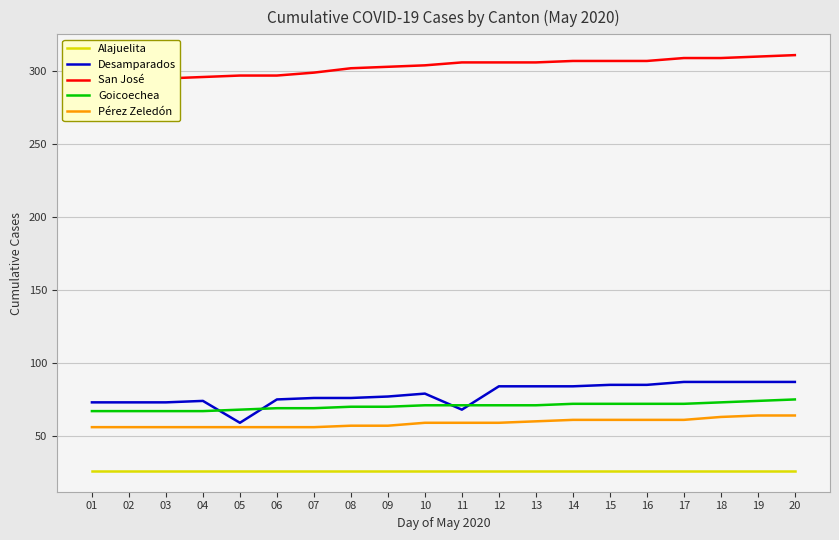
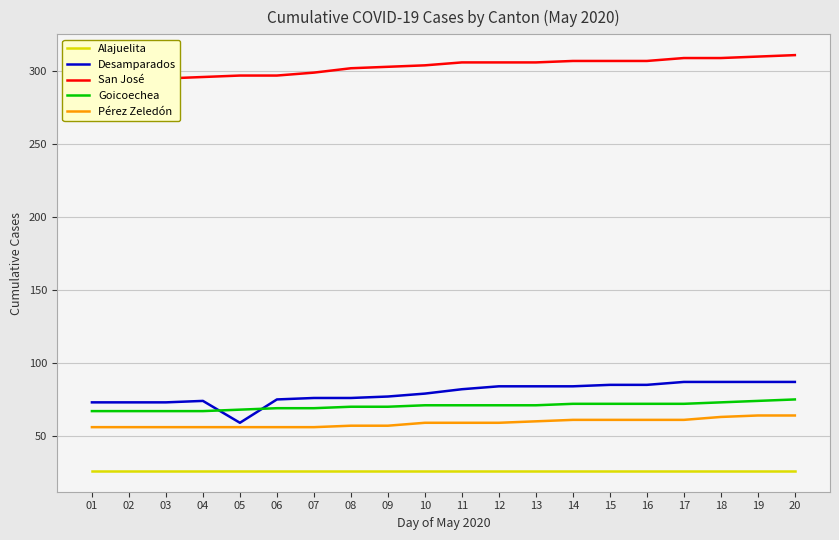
Desamparados, 11: 68 -> 82
